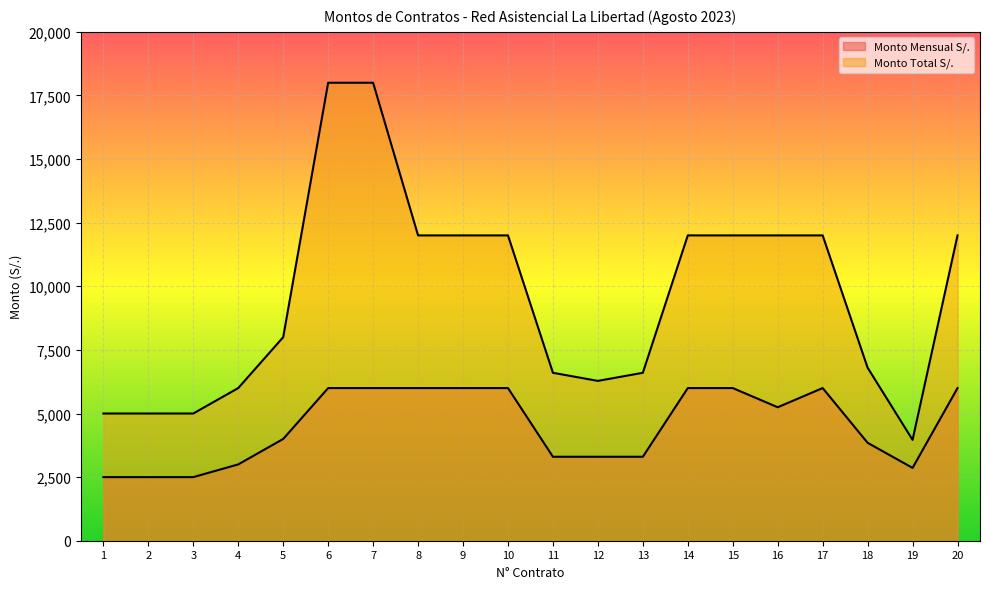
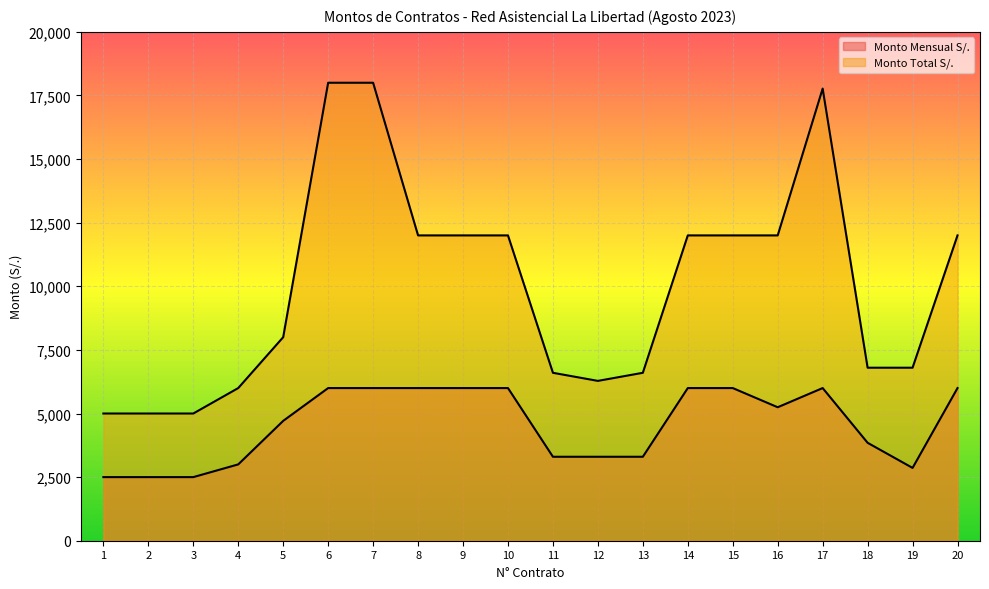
Monto Mensual S/., 5: 4,000 -> 4,700
Monto Total S/., 17: 12,000 -> 17,800
Monto Total S/., 19: 4,000 -> 6,800
